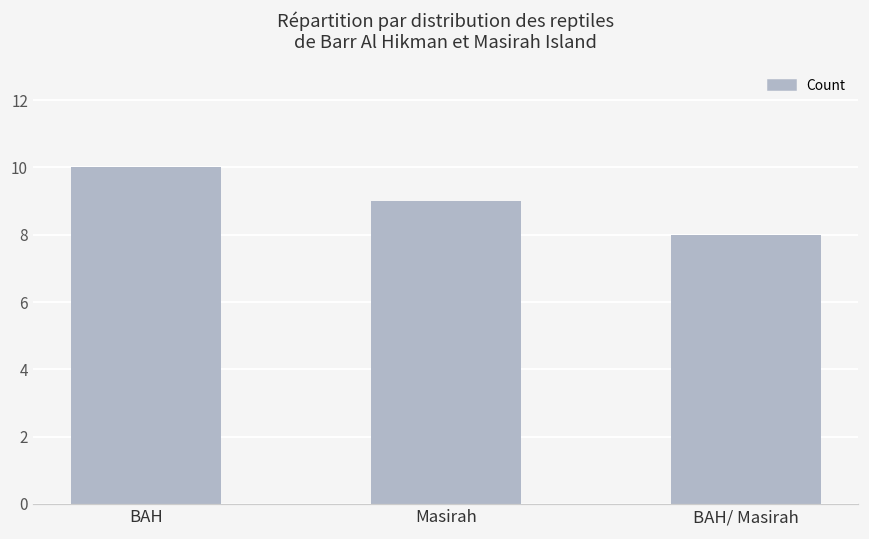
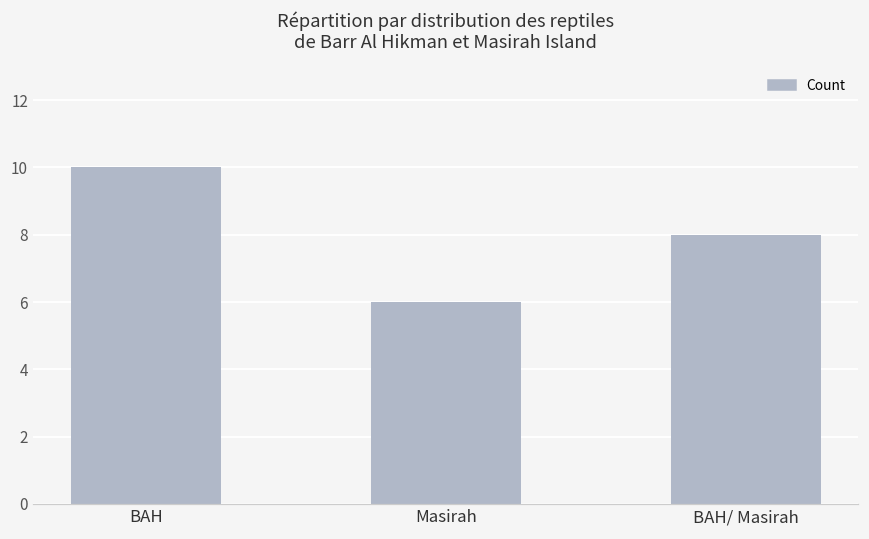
Masirah: 9 -> 6
